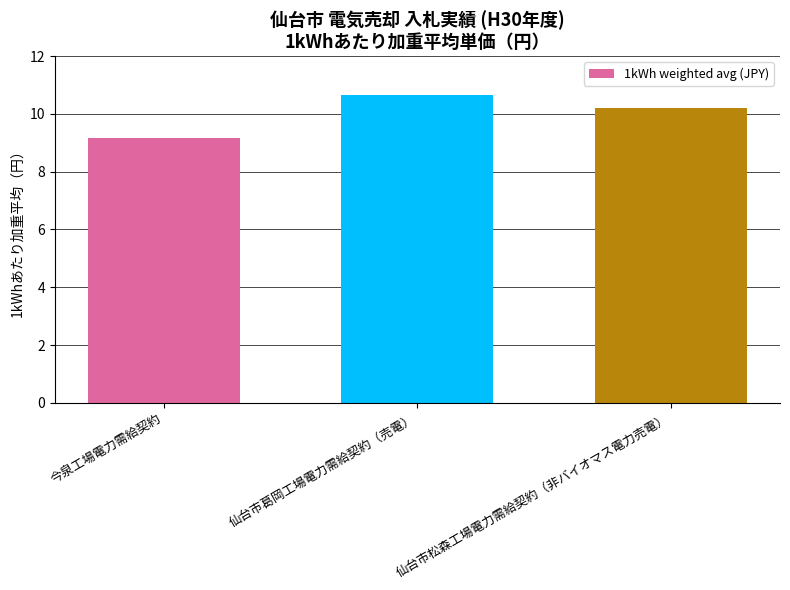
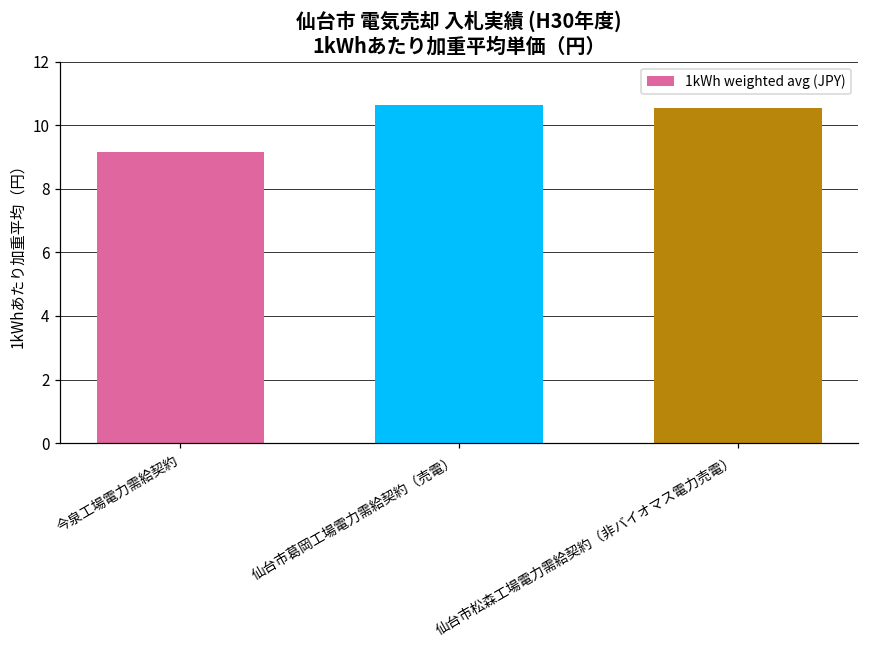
仙台市松森工場電力需給契約（非バイオマス電力売電）: 10.2 -> 10.5
